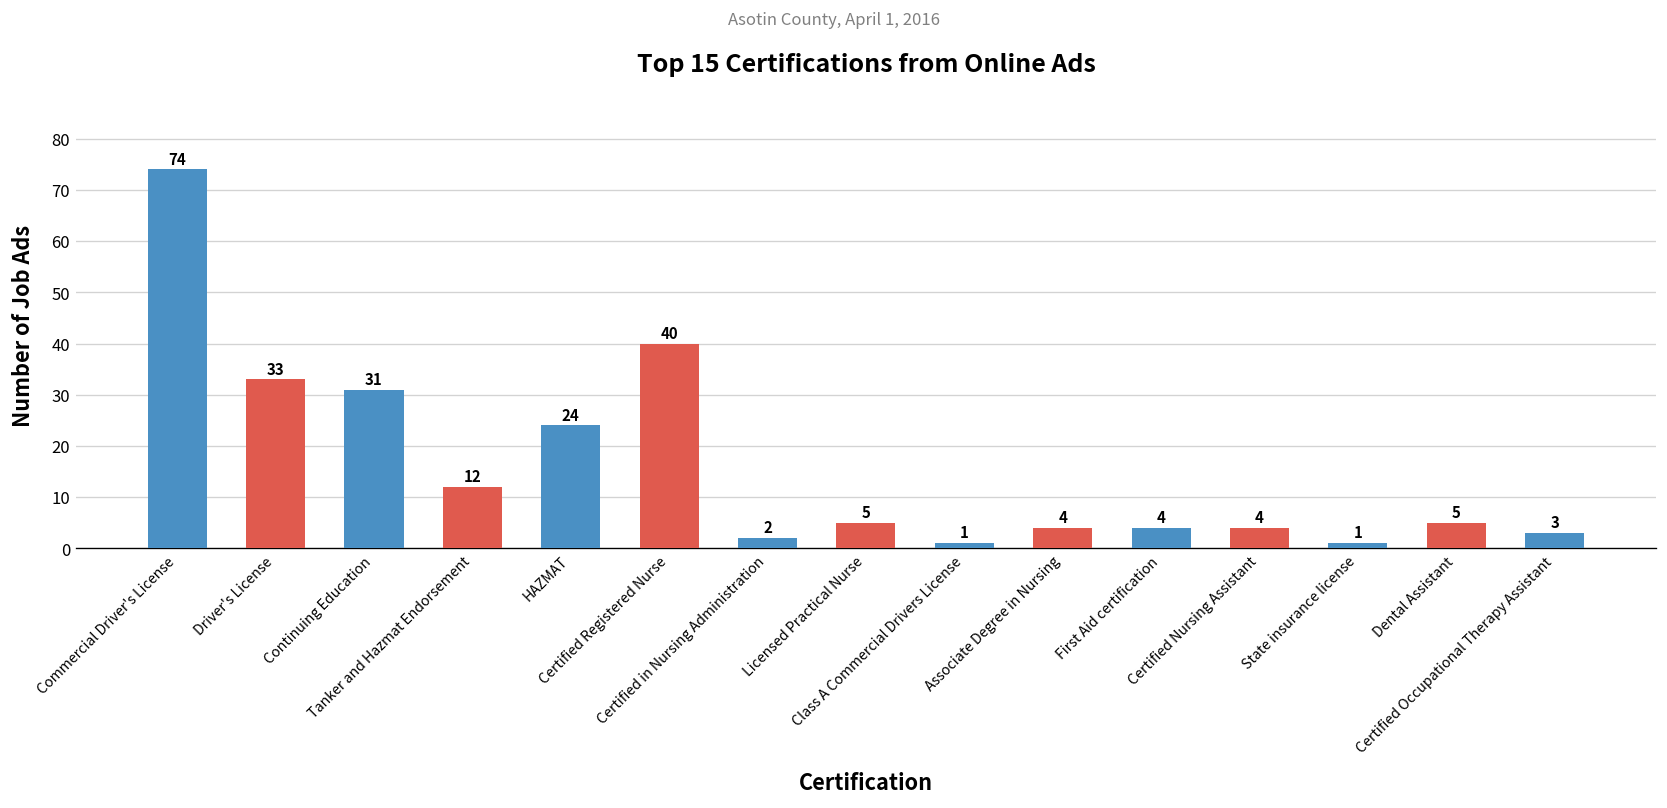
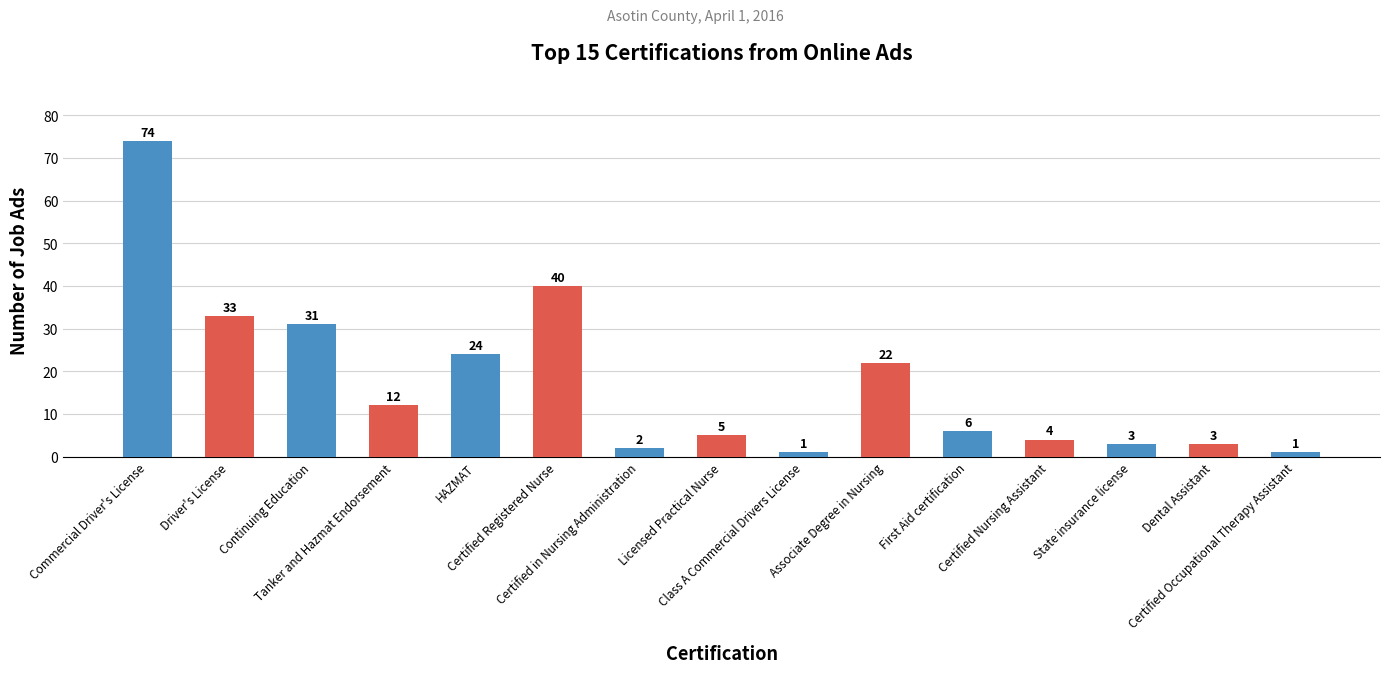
Associate Degree in Nursing: 4 -> 22
First Aid certification: 4 -> 6
State insurance license: 1 -> 3
Dental Assistant: 5 -> 3
Certified Occupational Therapy Assistant: 3 -> 1
